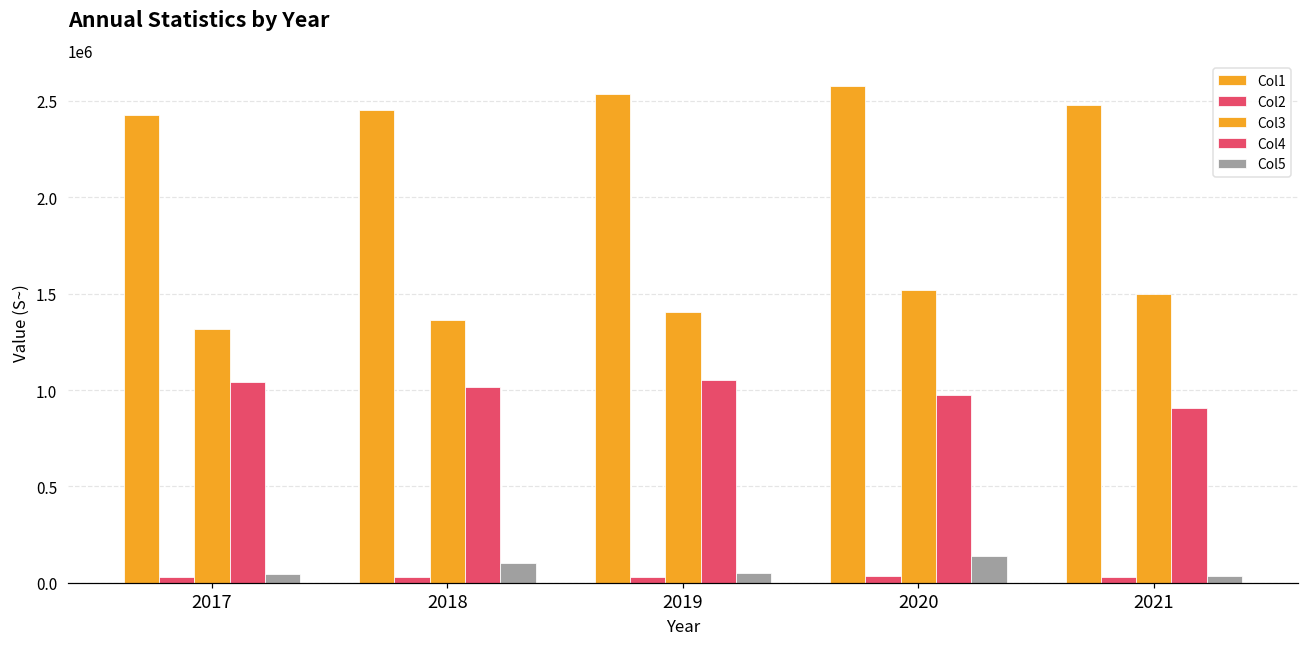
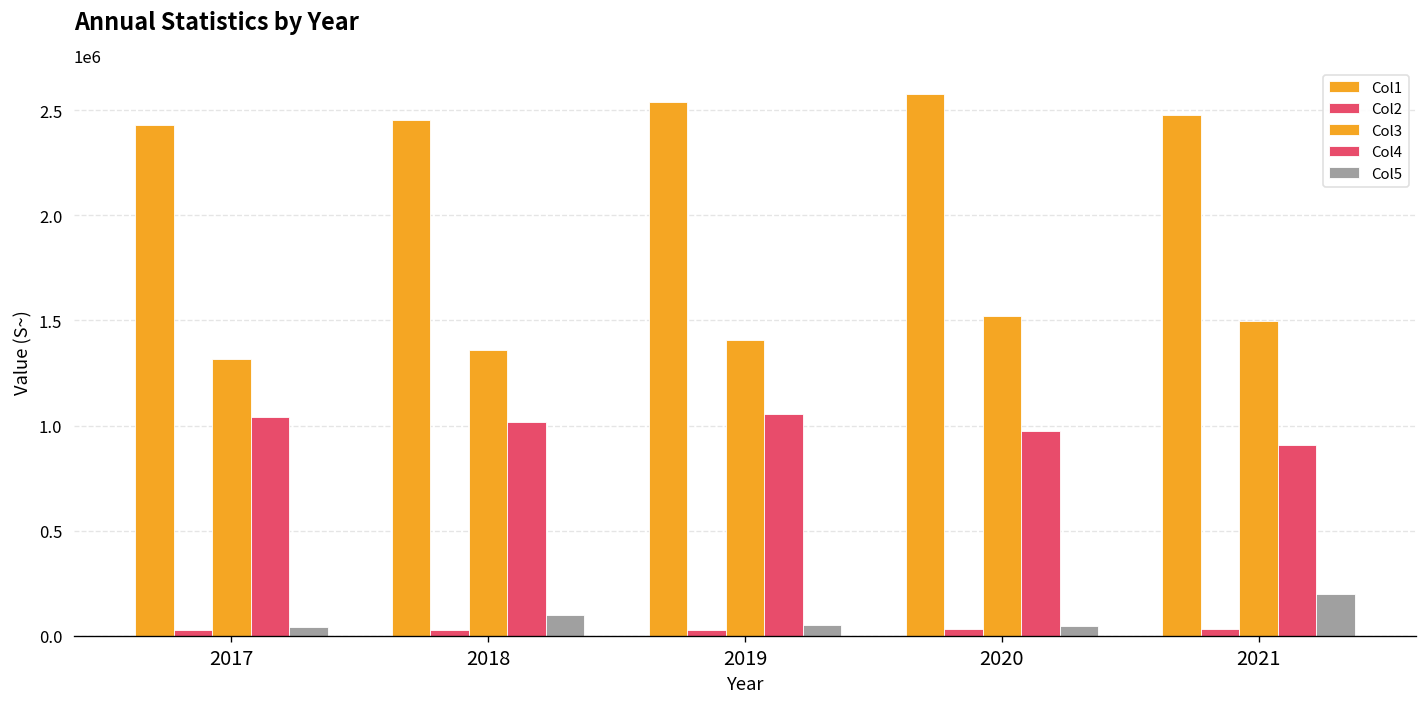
Col5, 2020: 140000 -> 50000
Col5, 2021: 40000 -> 200000
